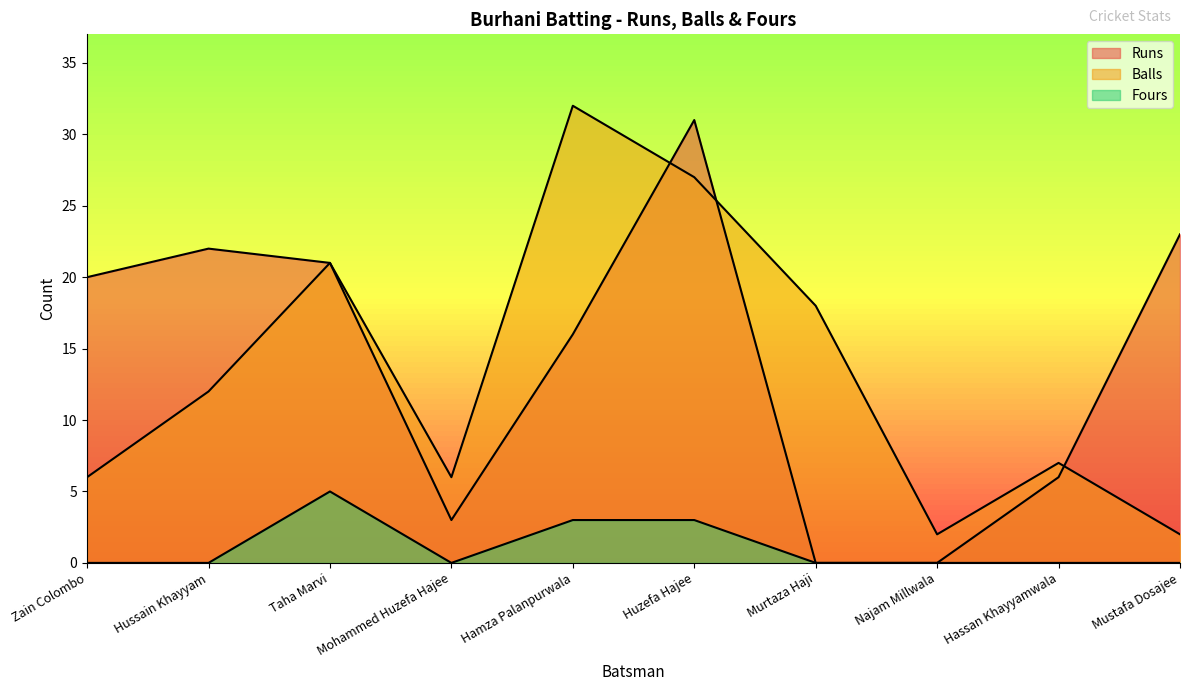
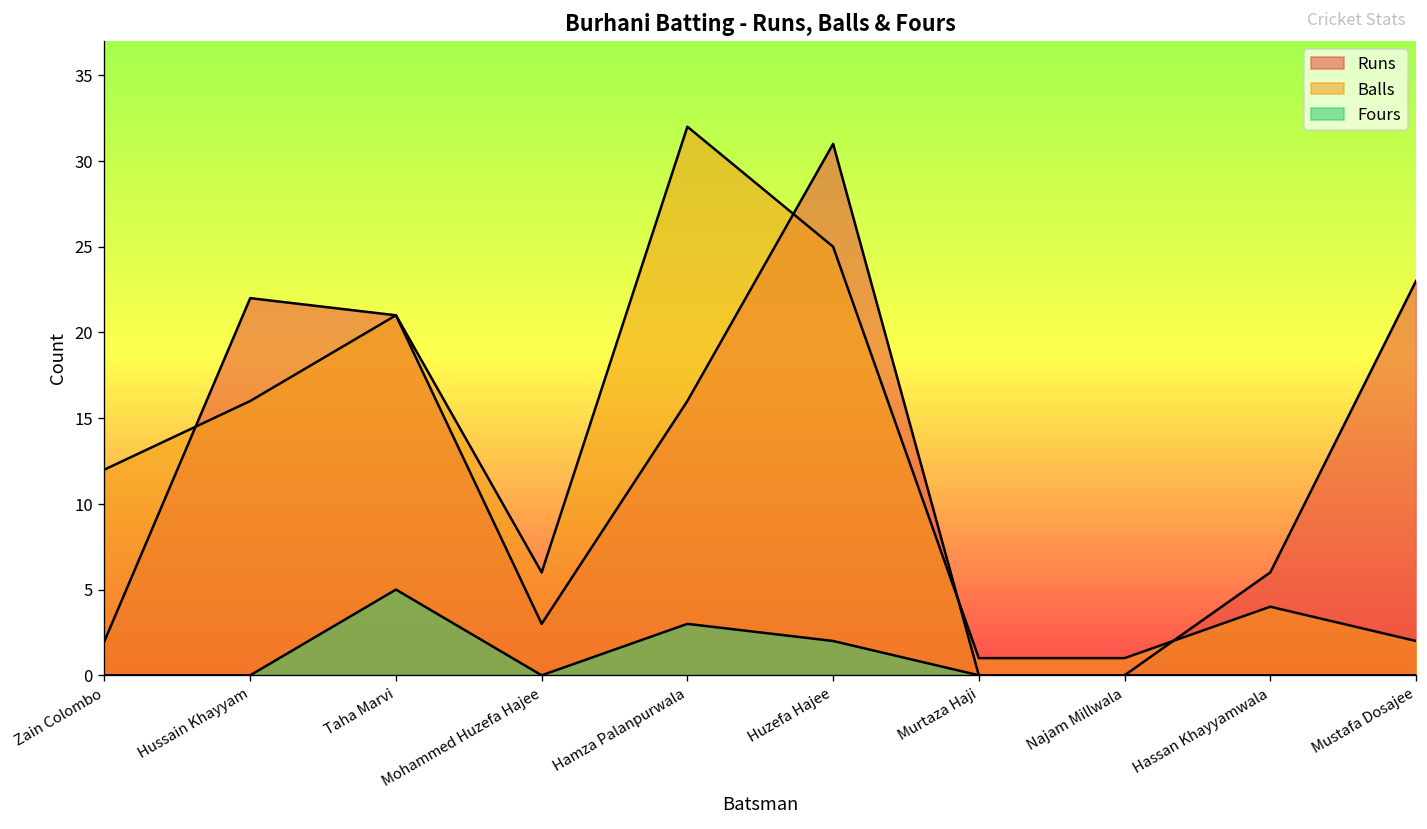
Runs, Zain Colombo: 20 -> 2
Balls, Zain Colombo: 6 -> 12
Balls, Hussain Khayyam: 12 -> 16
Balls, Huzefa Hajee: 27 -> 25
Fours, Huzefa Hajee: 3 -> 2
Balls, Murtaza Haji: 18 -> 1
Balls, Najam Millwala: 2 -> 1
Balls, Hassan Khayyamwala: 7 -> 4
